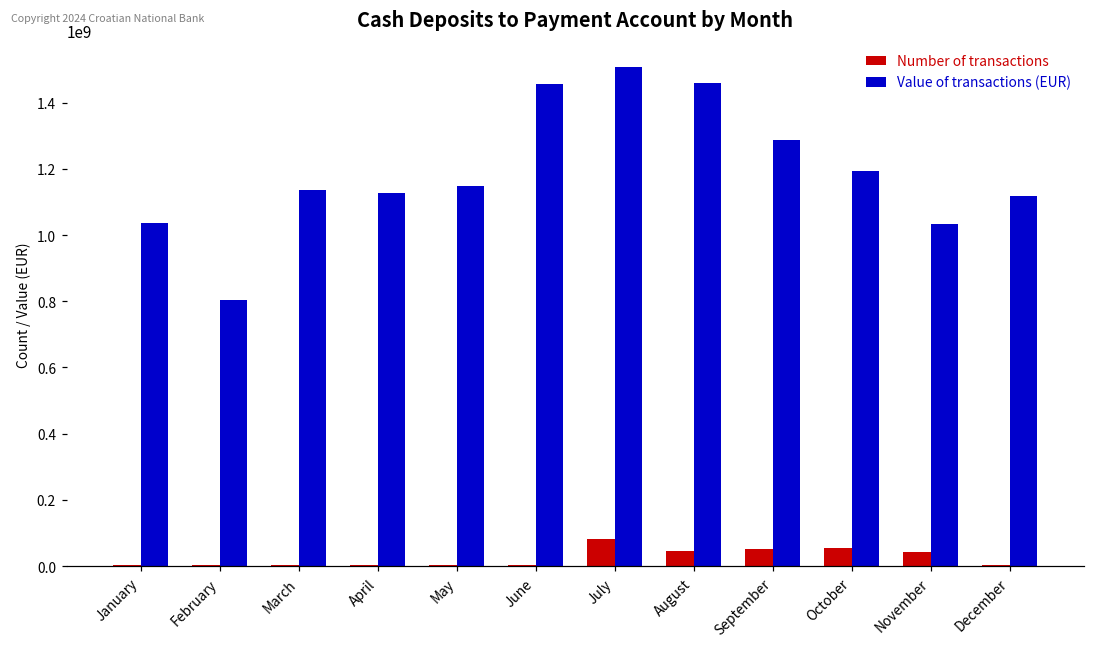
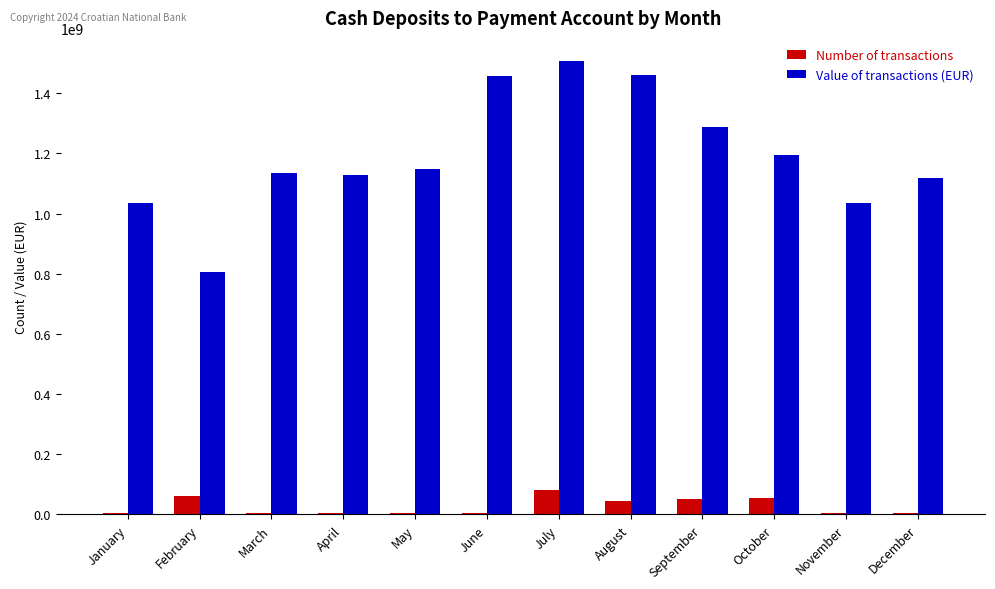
Number of transactions, February: 0 -> 60000000
Number of transactions, November: 40000000 -> 0
